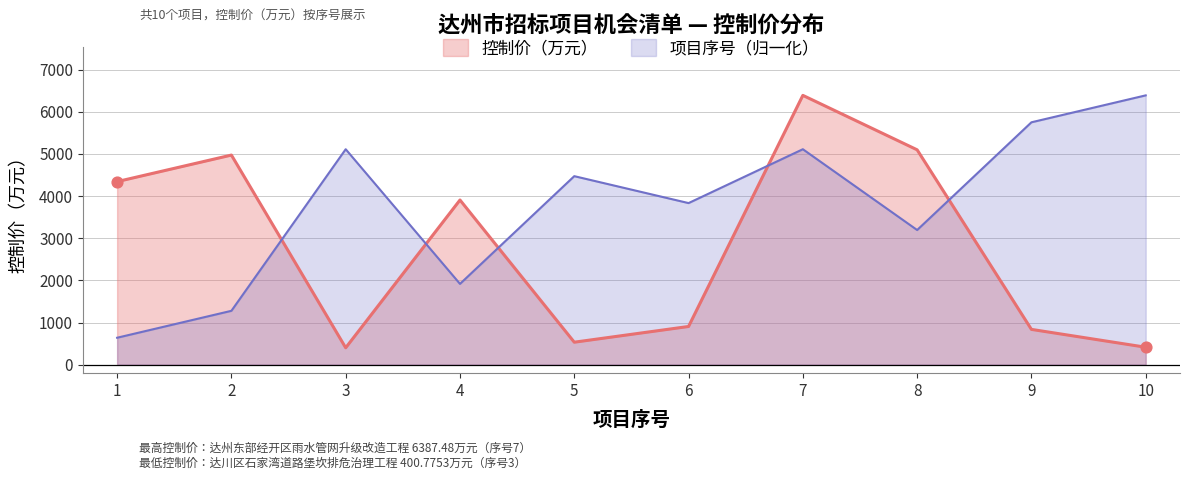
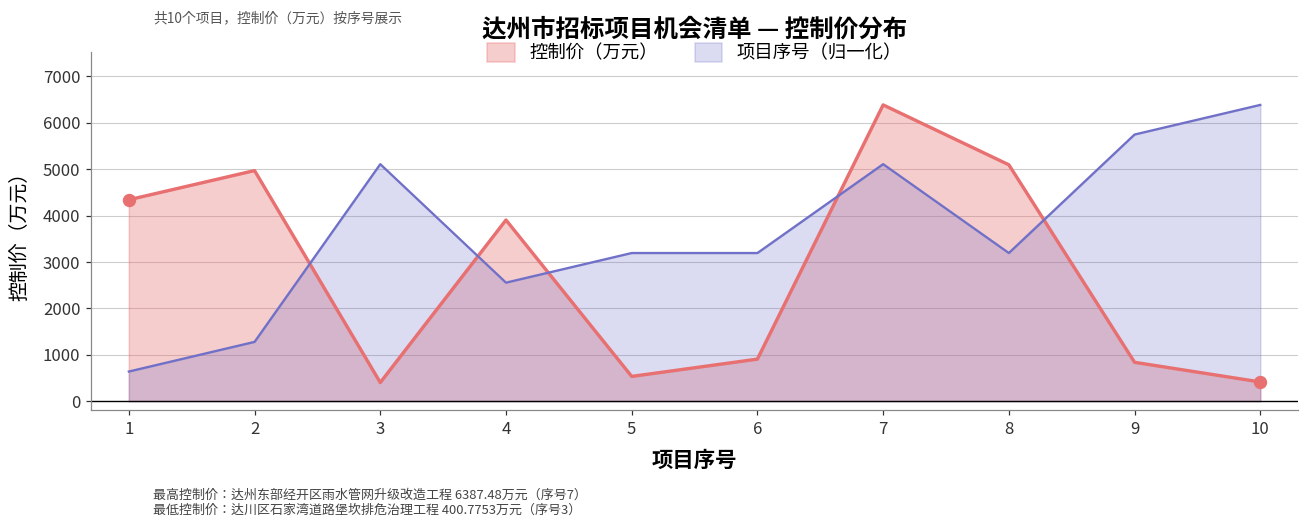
项目序号（归一化）, 4: 1900 -> 2600
项目序号（归一化）, 5: 4500 -> 3200
项目序号（归一化）, 6: 3800 -> 3200
